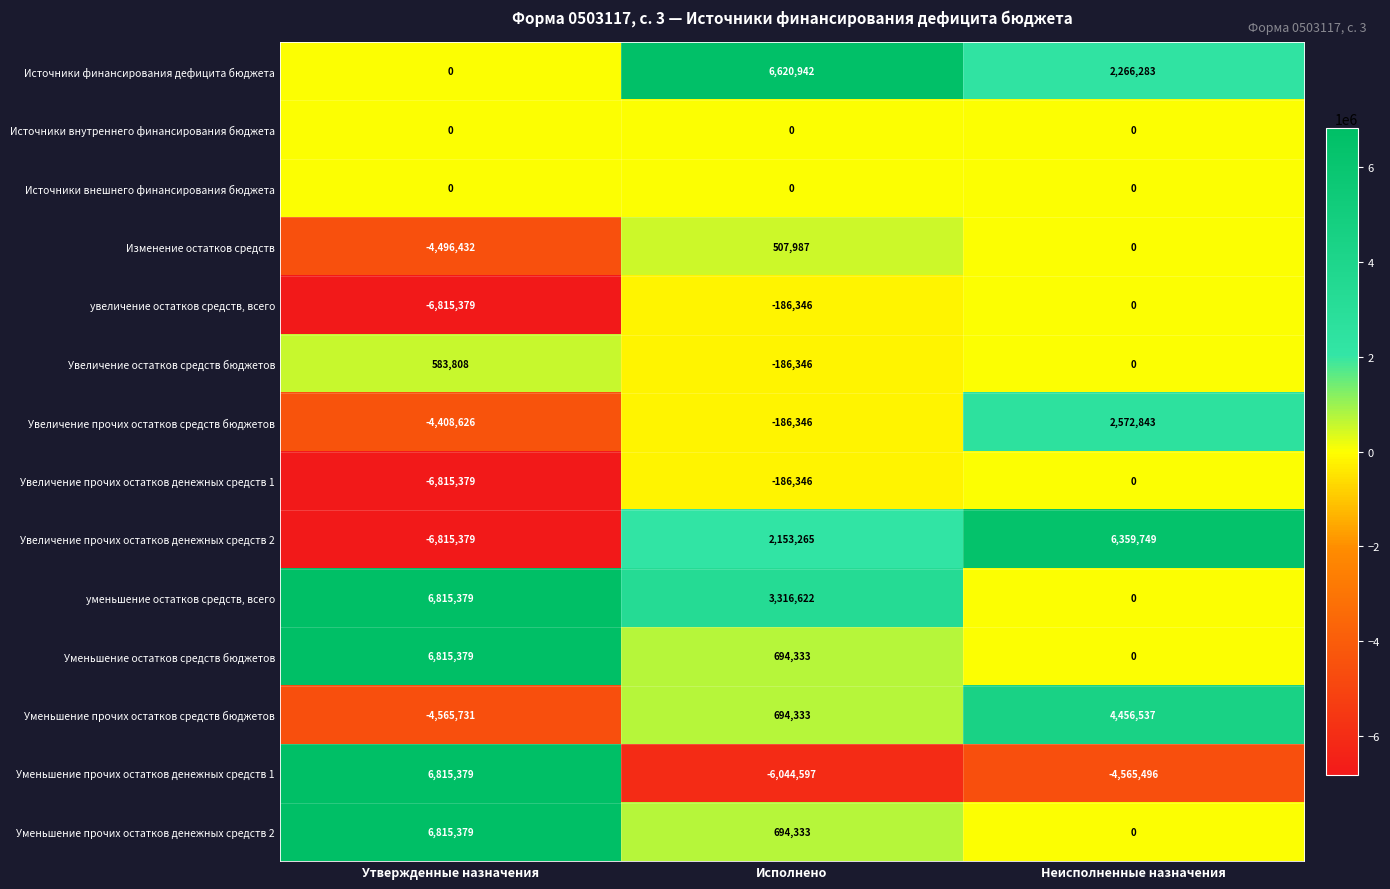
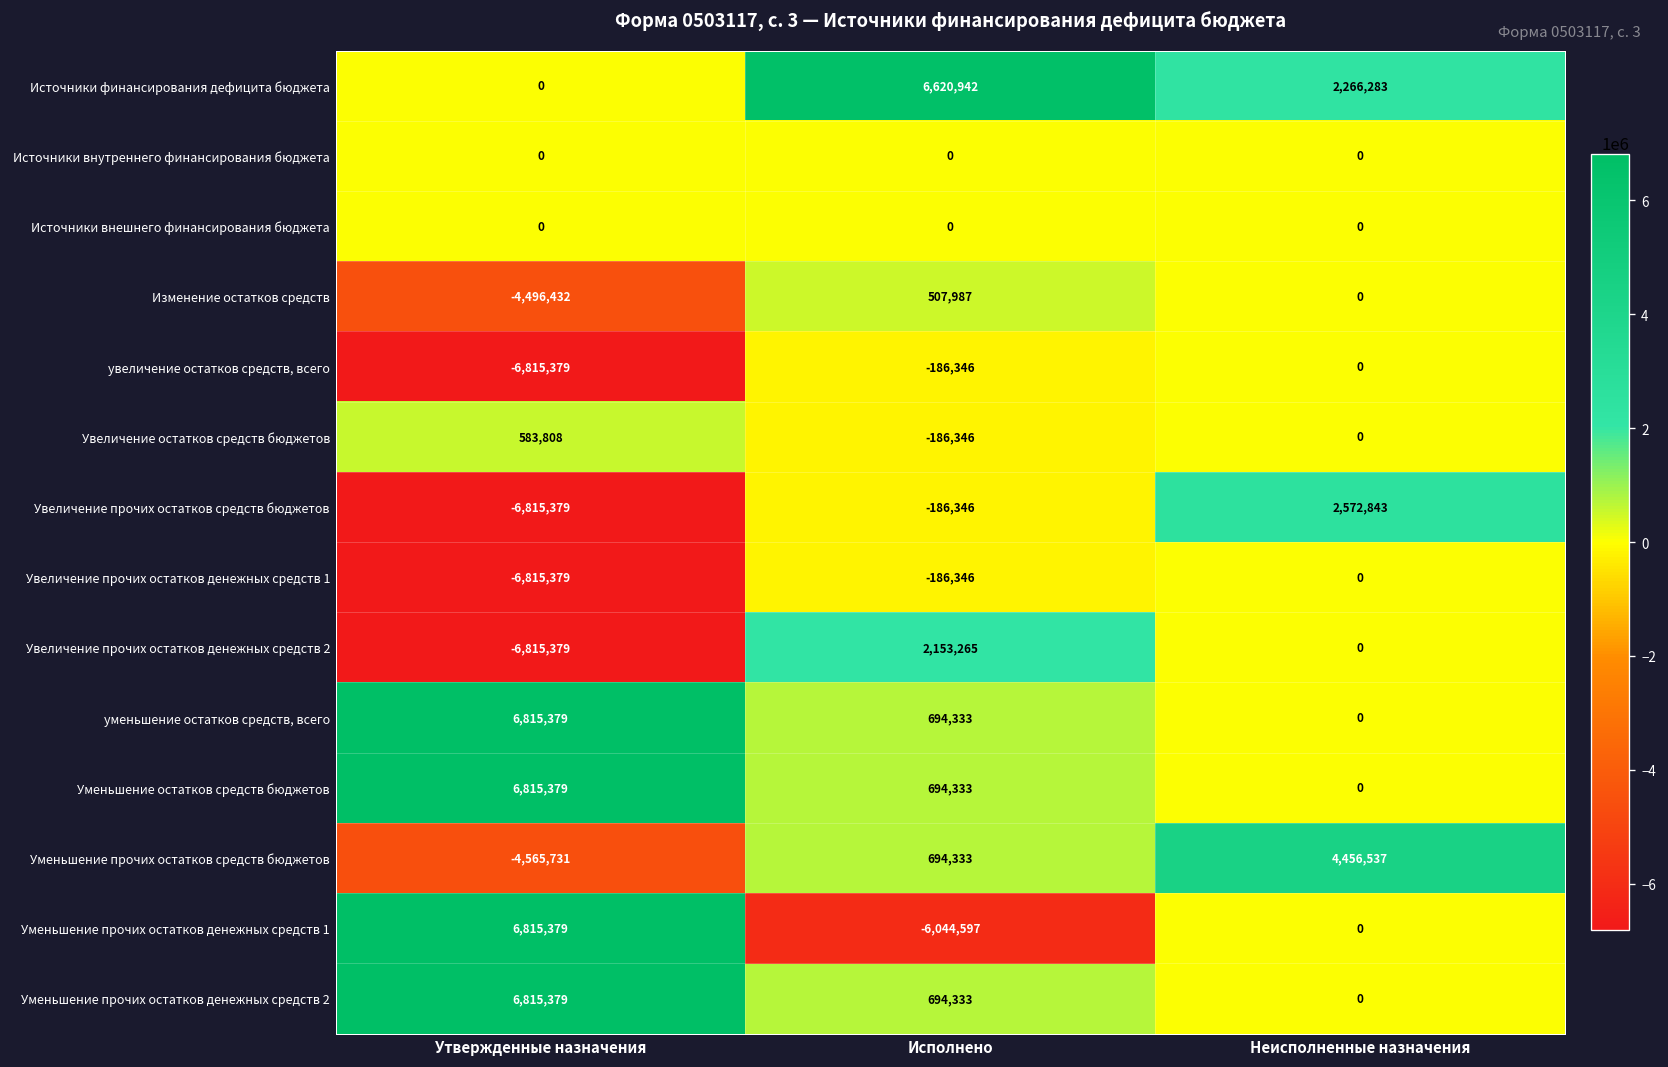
Увеличение прочих остатков средств бюджетов, Утвержденные назначения: -4,408,626 -> -6,815,379
Увеличение прочих остатков денежных средств 2, Неисполненные назначения: 6,359,749 -> 0
уменьшение остатков средств, всего, Исполнено: 3,316,622 -> 694,333
Уменьшение прочих остатков денежных средств 1, Неисполненные назначения: -4,565,496 -> 0
